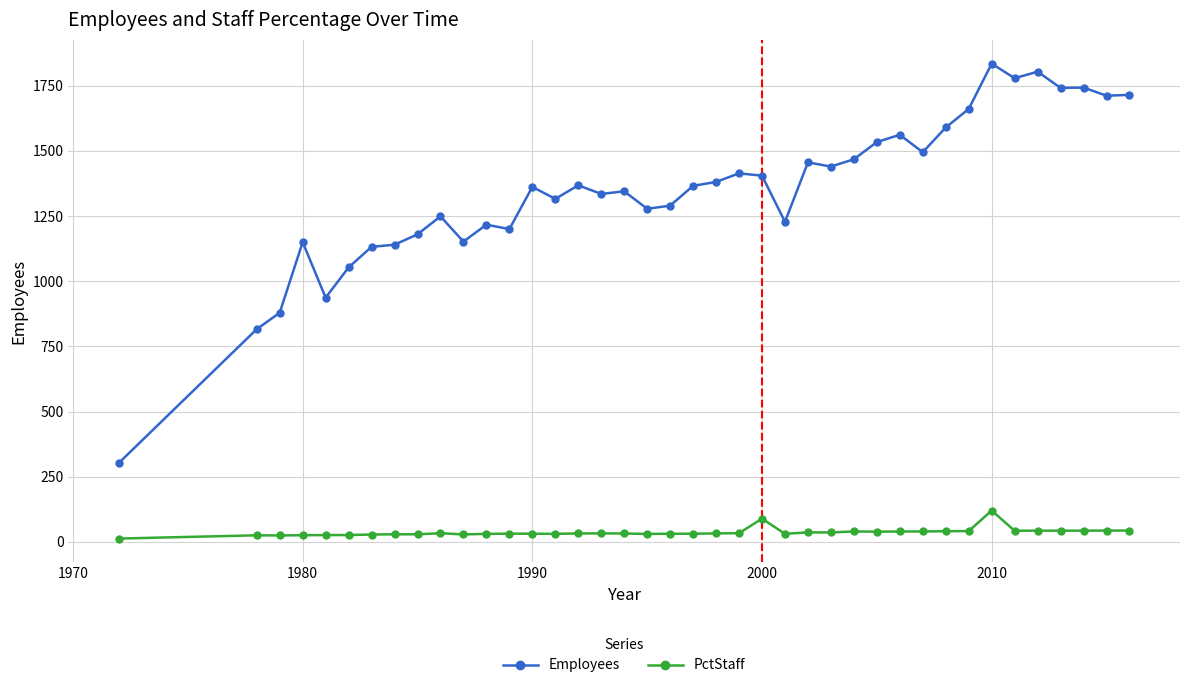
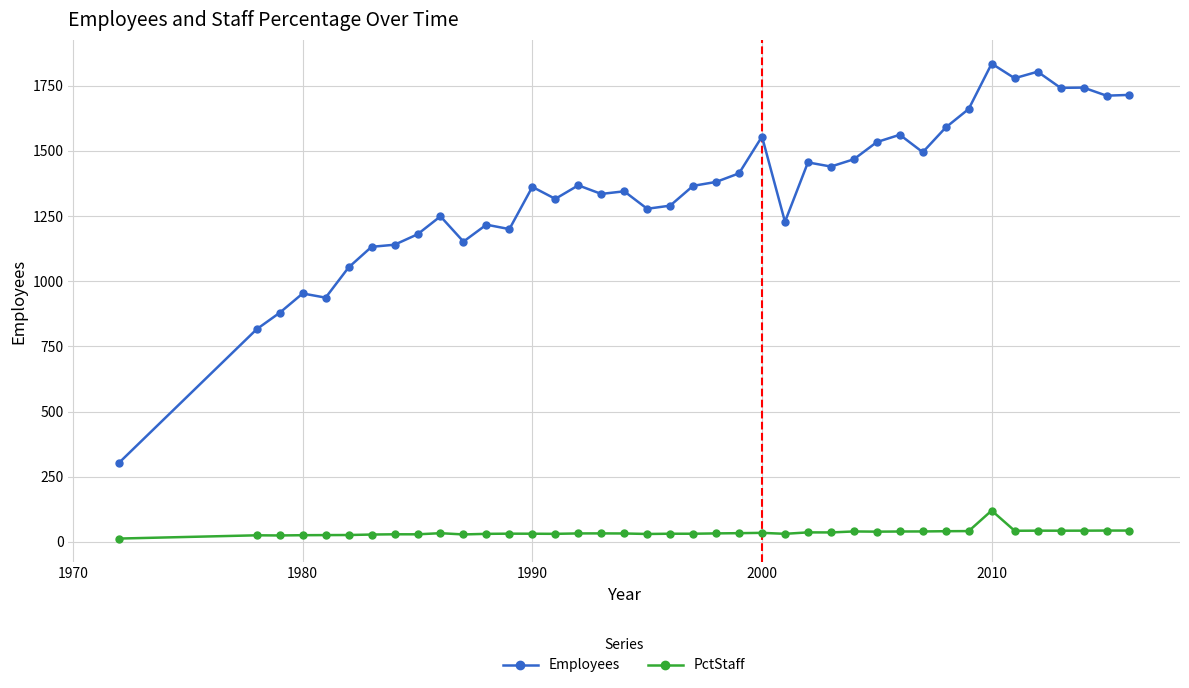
Employees, 1980: 1150 -> 950
Employees, 2000: 1410 -> 1560
PctStaff, 2000: 90 -> 30
